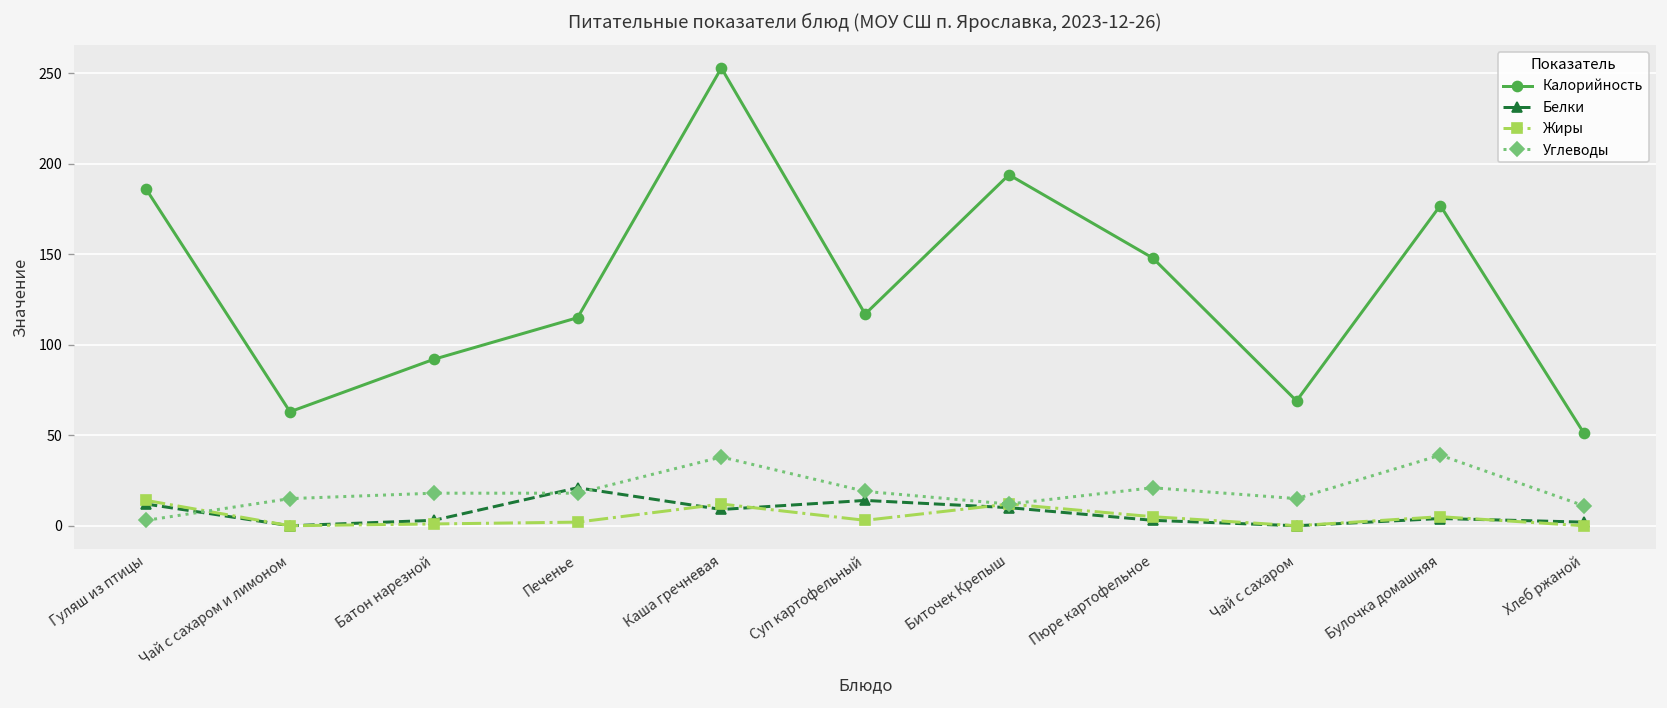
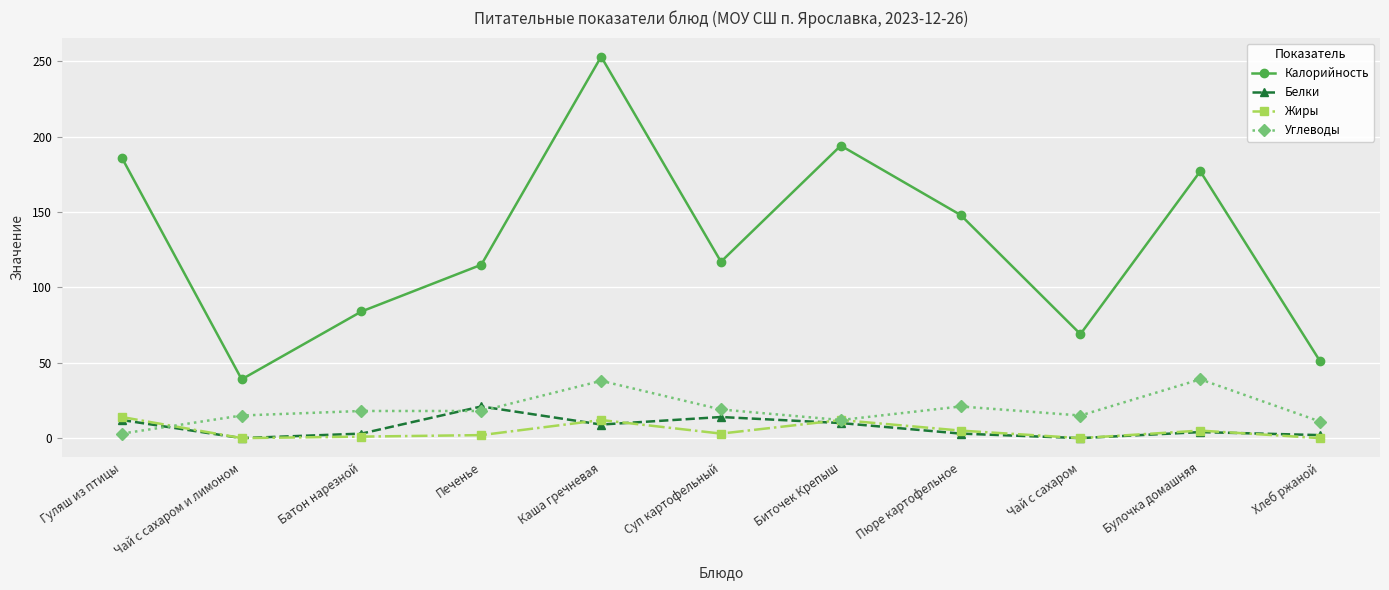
Калорийность, Чай с сахаром и лимоном: 63 -> 39
Калорийность, Батон нарезной: 92 -> 84
